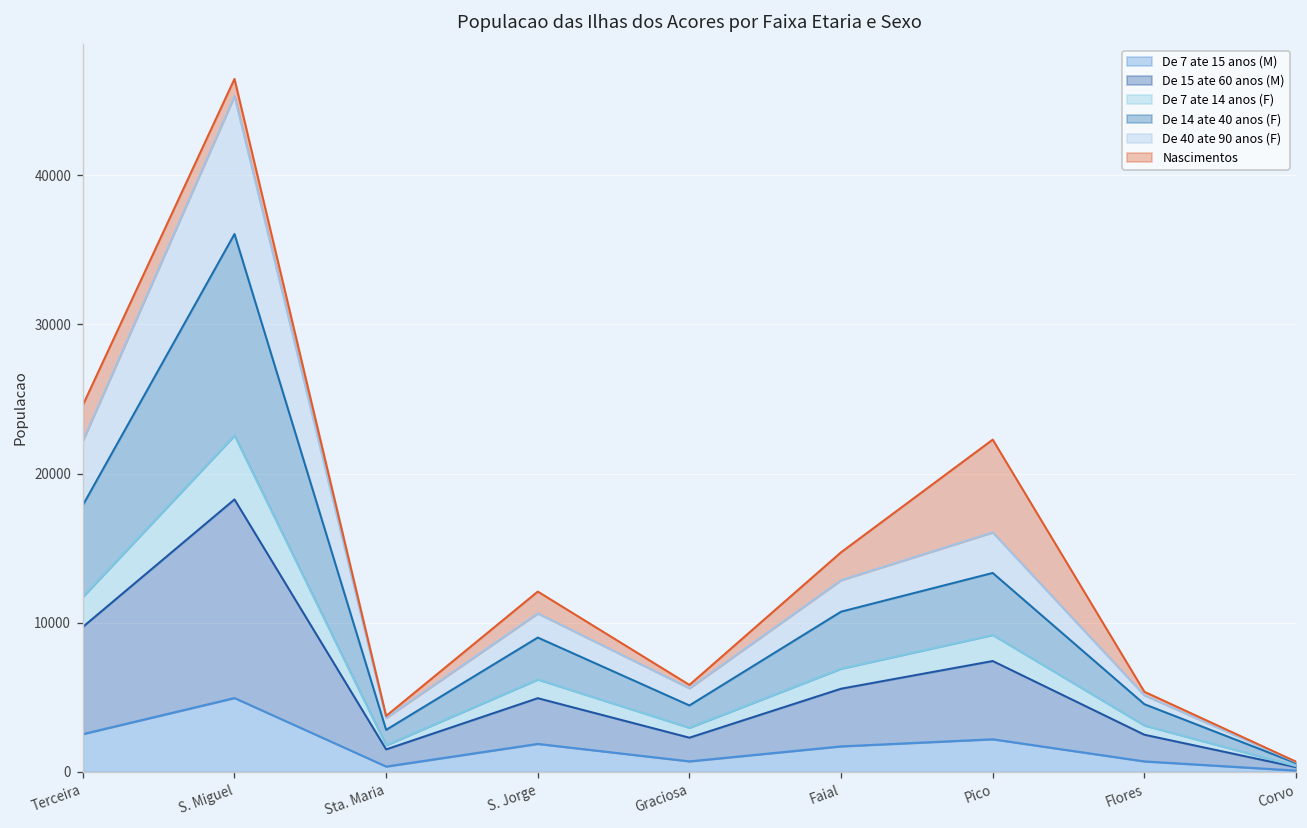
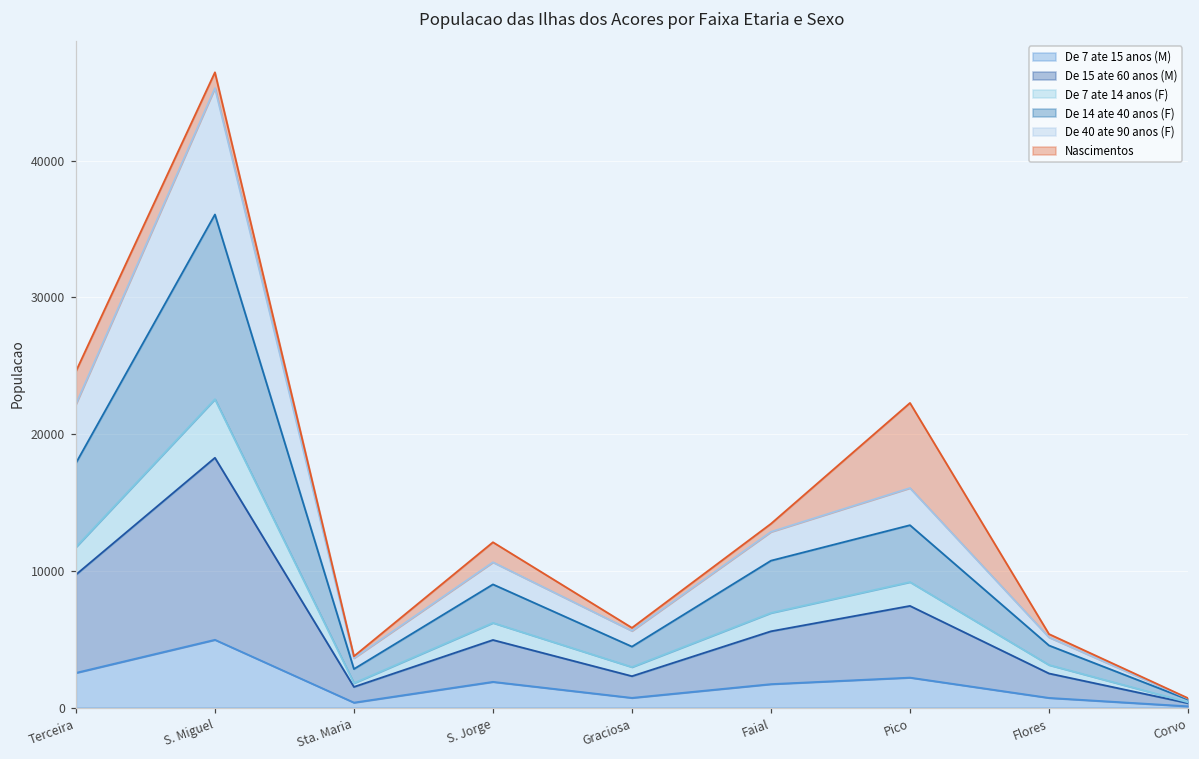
Nascimentos, Faial: 1900 -> 600
